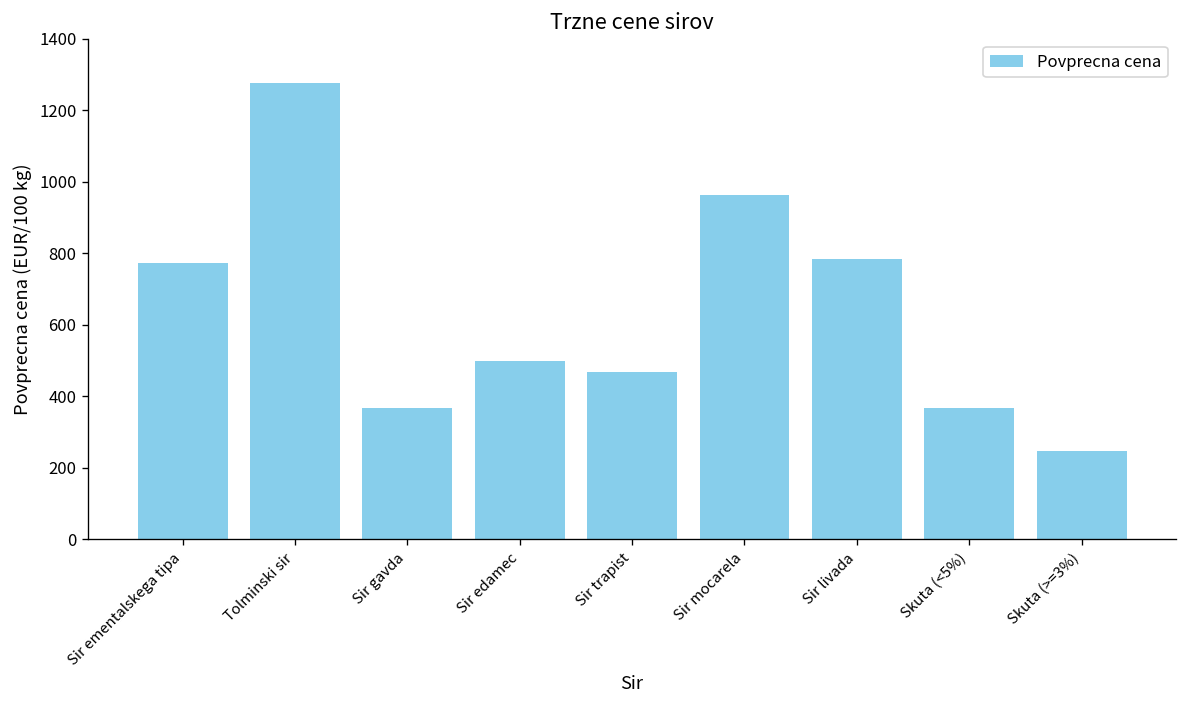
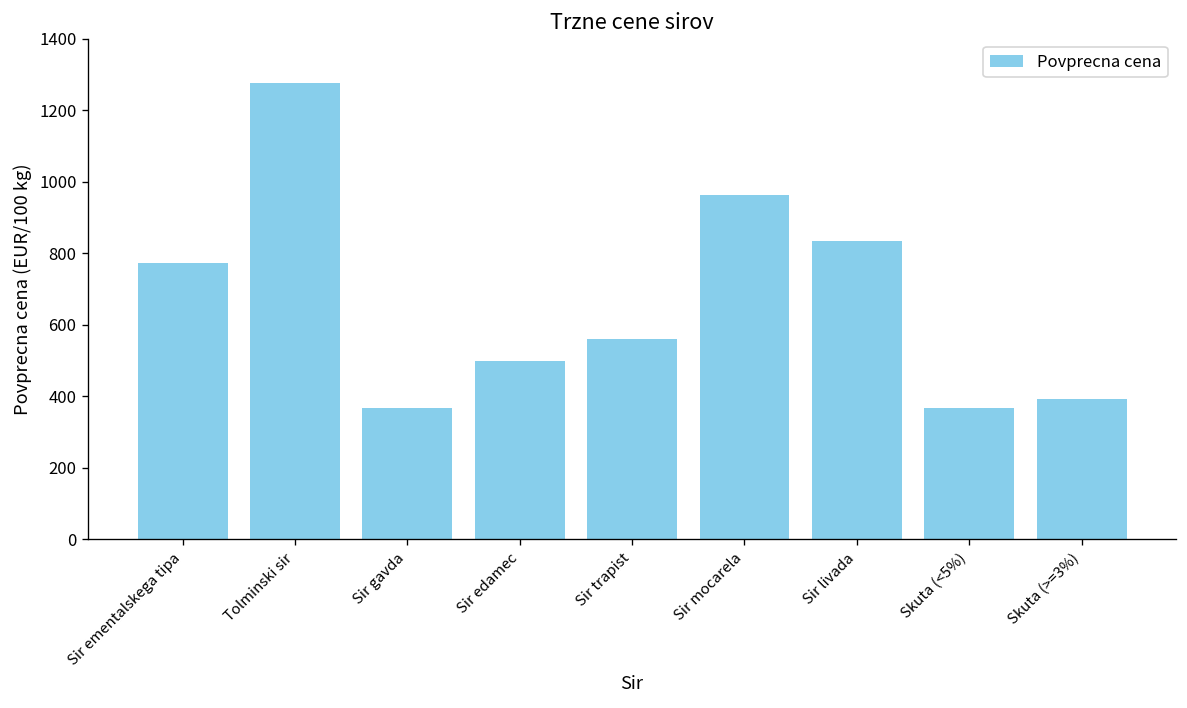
Sir trapist: 470 -> 560
Sir livada: 780 -> 830
Skuta (>=3%): 250 -> 390
